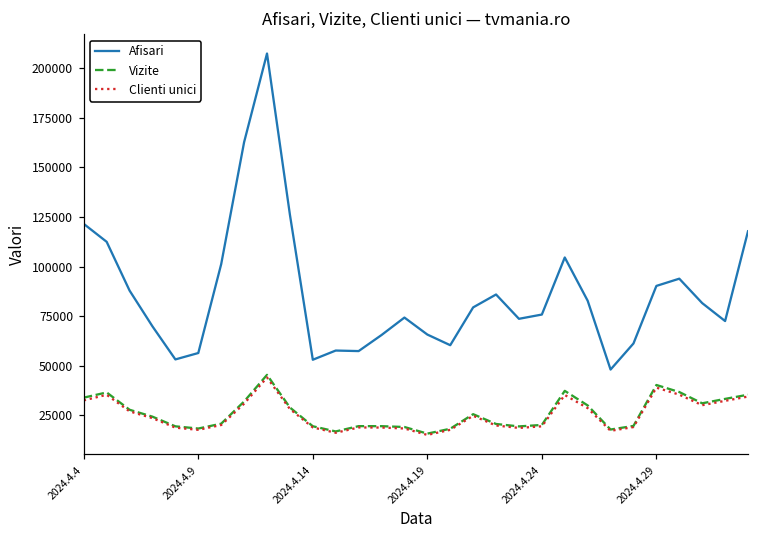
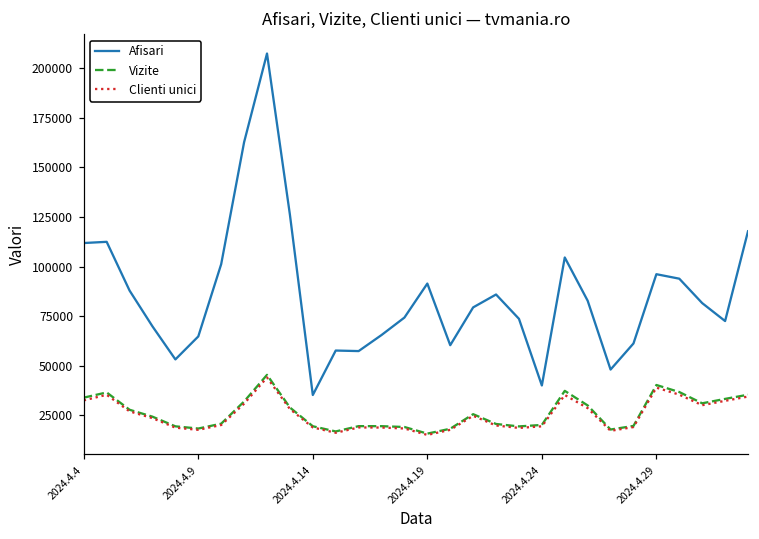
Afisari, 2024.4.4: 122000 -> 112000
Afisari, 2024.4.9: 56000 -> 65000
Afisari, 2024.4.14: 53000 -> 35000
Afisari, 2024.4.19: 66000 -> 91000
Afisari, 2024.4.24: 76000 -> 40000
Afisari, 2024.4.29: 90000 -> 96000
